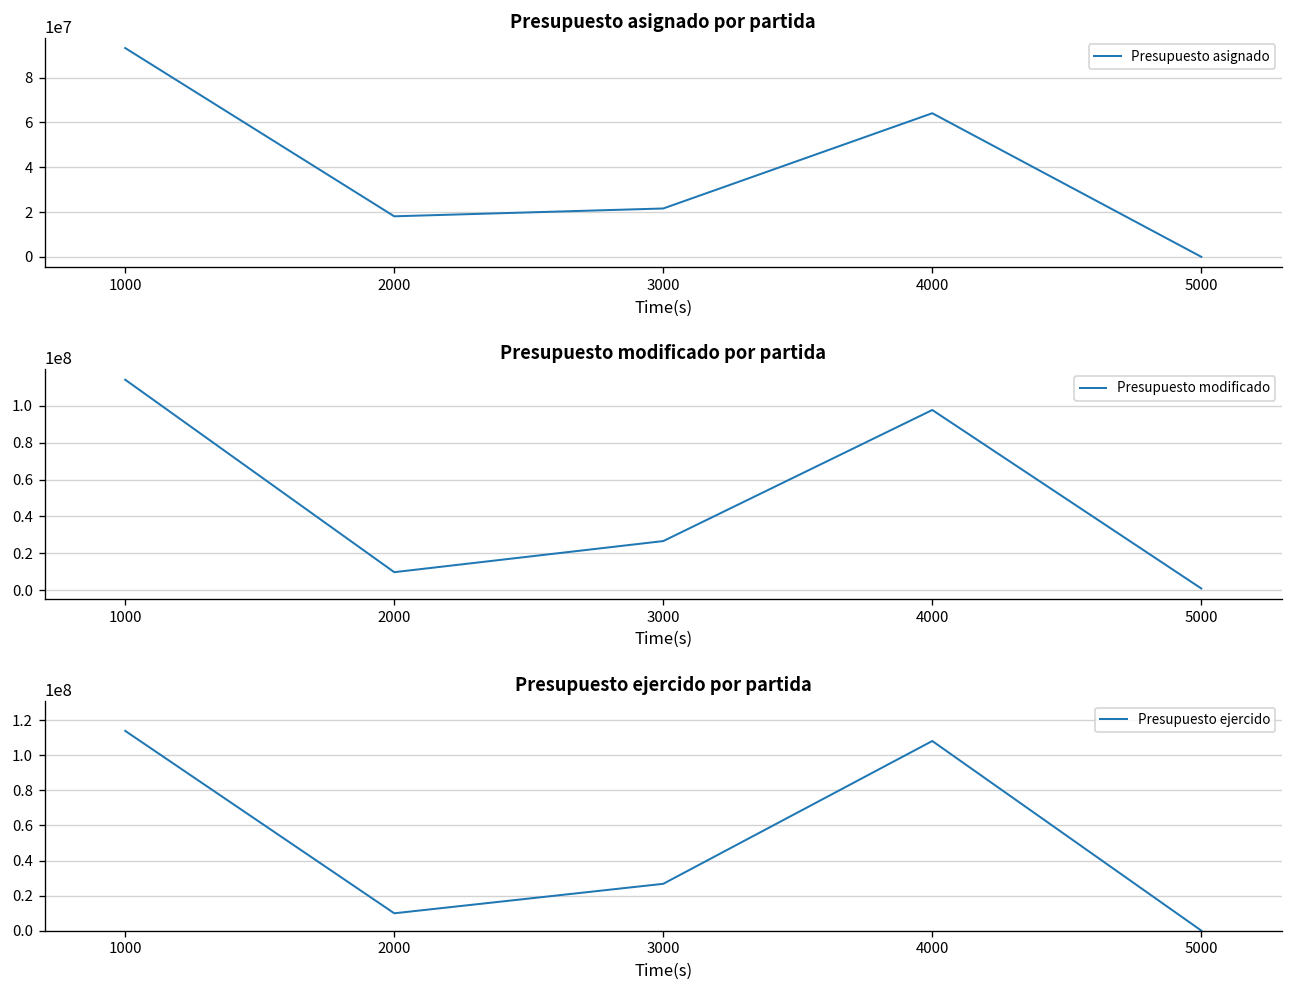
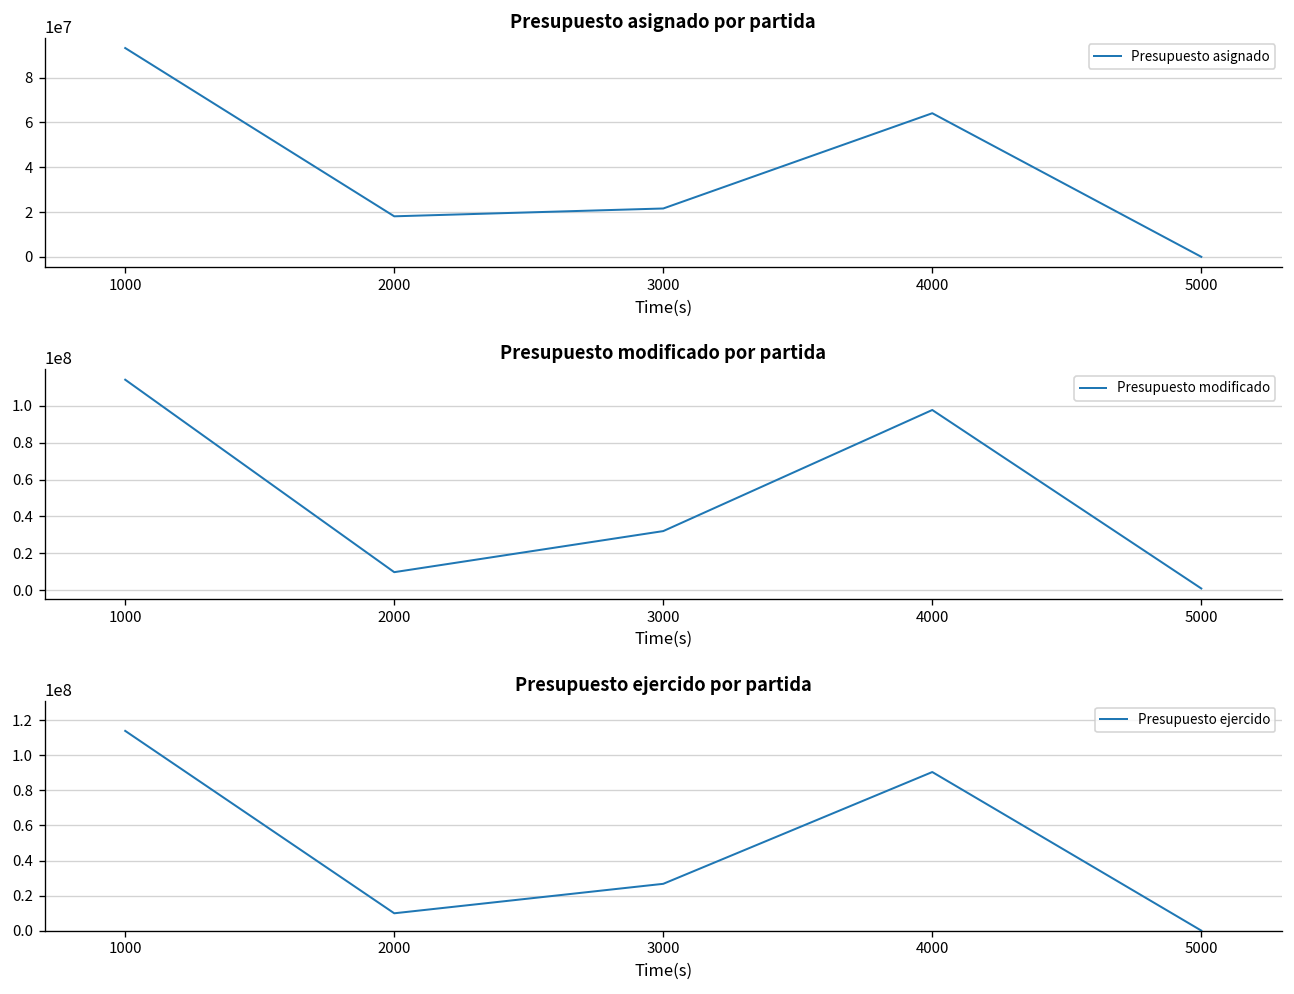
Presupuesto modificado por partida, 3000: 27000000 -> 32000000
Presupuesto ejercido por partida, 4000: 108000000 -> 91000000
